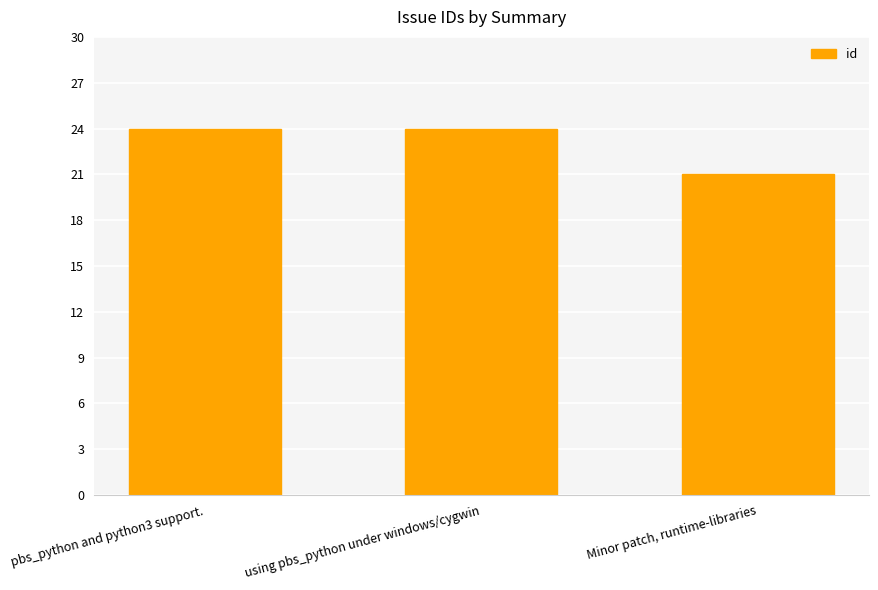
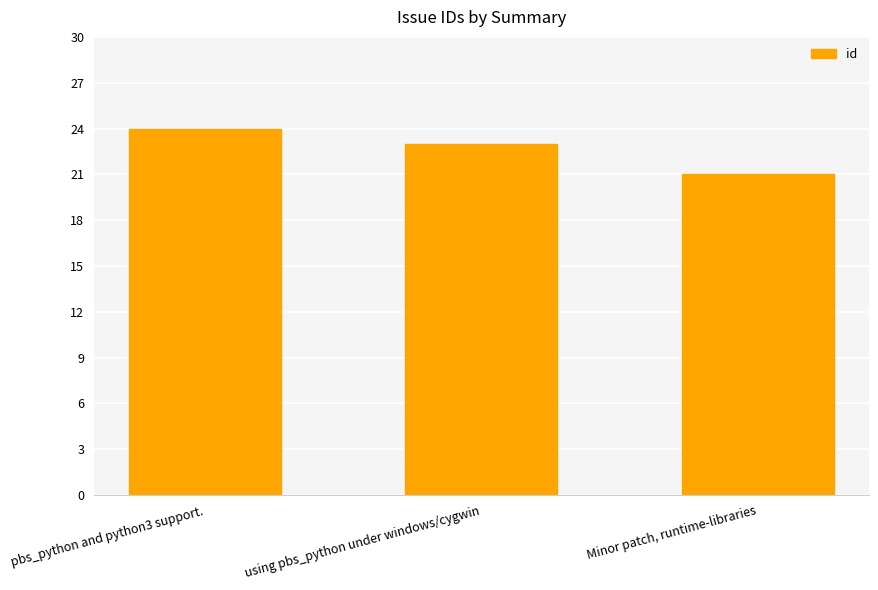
using pbs_python under windows/cygwin: 24 -> 23
